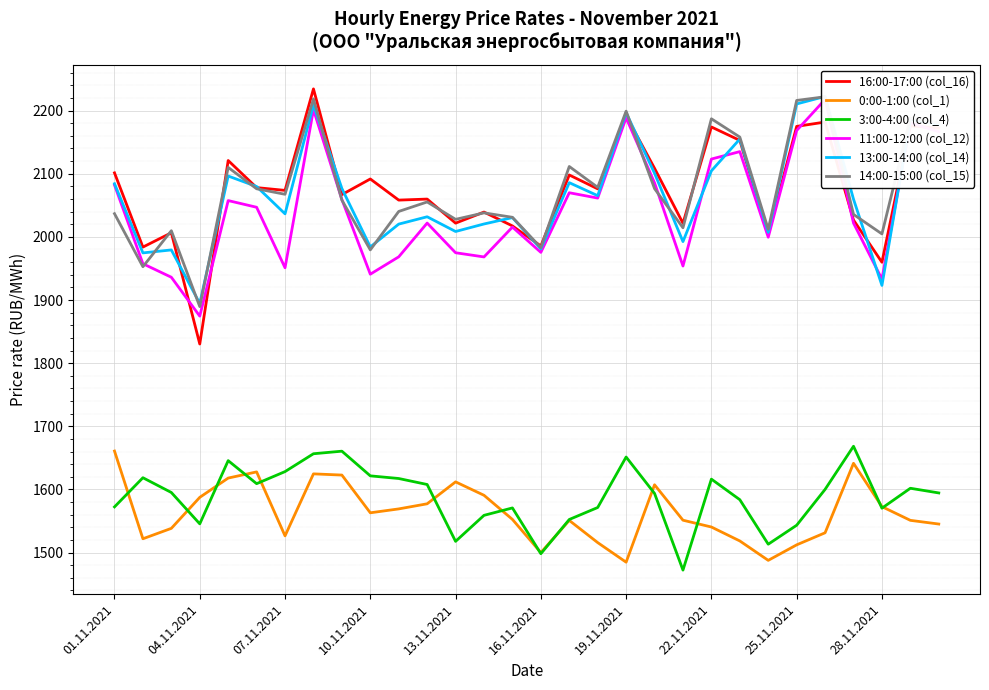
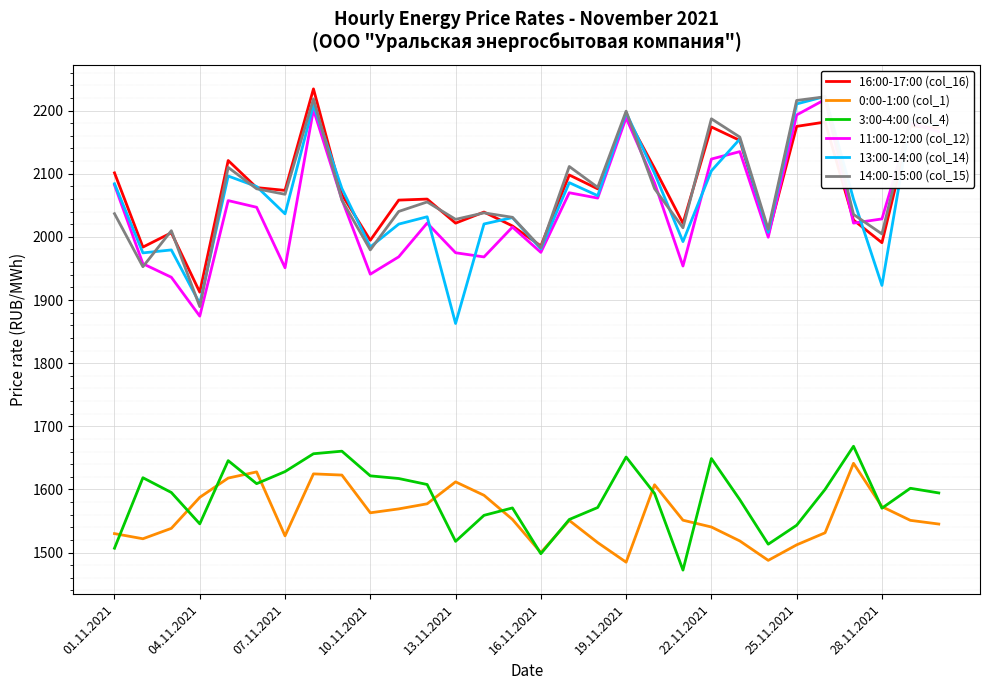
0:00-1:00 (col_1), 01.11.2021: 1660 -> 1530
3:00-4:00 (col_4), 01.11.2021: 1570 -> 1510
16:00-17:00 (col_16), 04.11.2021: 1830 -> 1910
16:00-17:00 (col_16), 10.11.2021: 2090 -> 1990
13:00-14:00 (col_14), 13.11.2021: 2010 -> 1860
3:00-4:00 (col_4), 22.11.2021: 1620 -> 1650
11:00-12:00 (col_12), 25.11.2021: 2170 -> 2190
16:00-17:00 (col_16), 28.11.2021: 1960 -> 1990
11:00-12:00 (col_12), 28.11.2021: 1930 -> 2030
